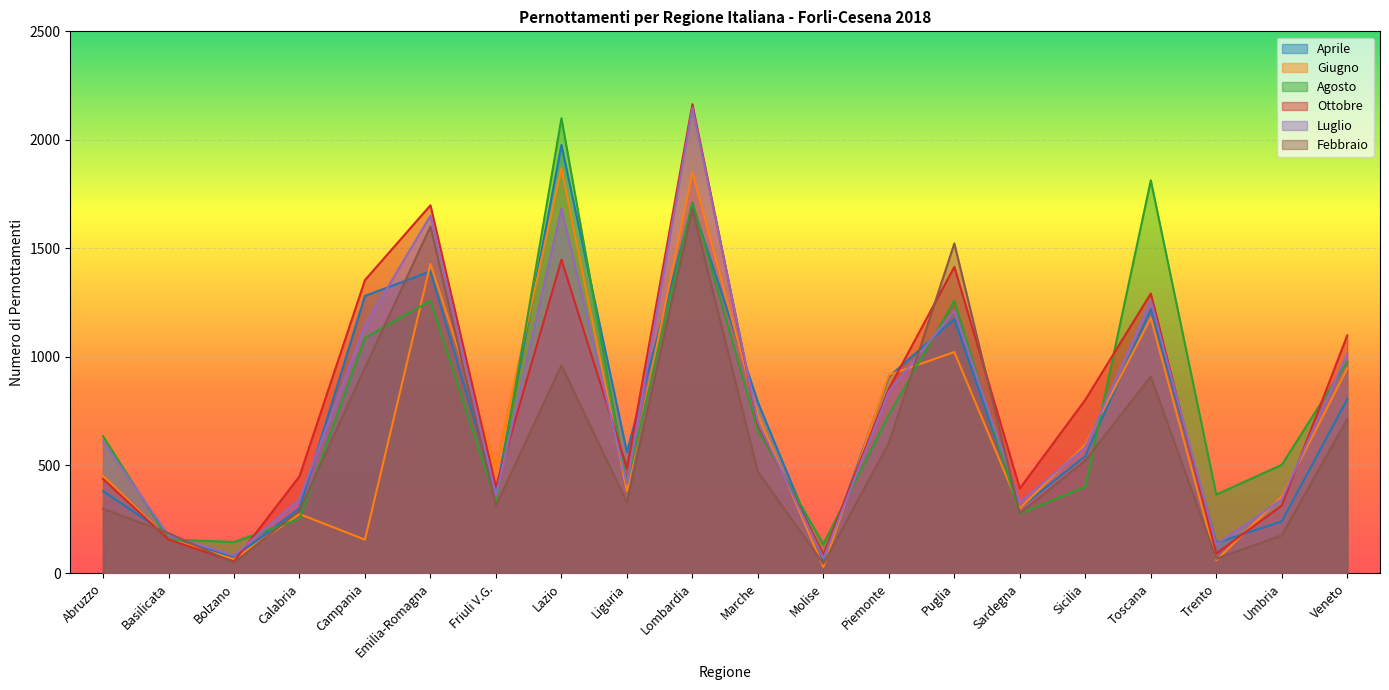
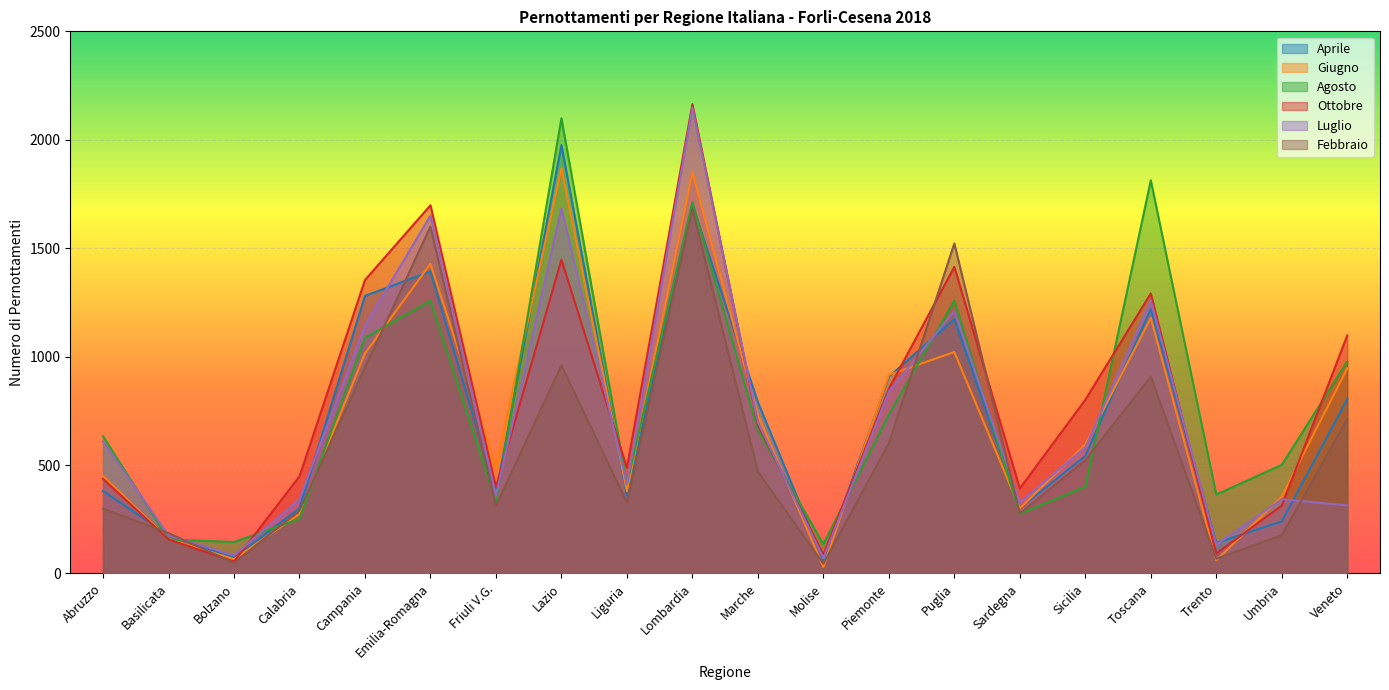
Giugno, Campania: 160 -> 1020
Aprile, Liguria: 560 -> 360
Luglio, Veneto: 1010 -> 310
